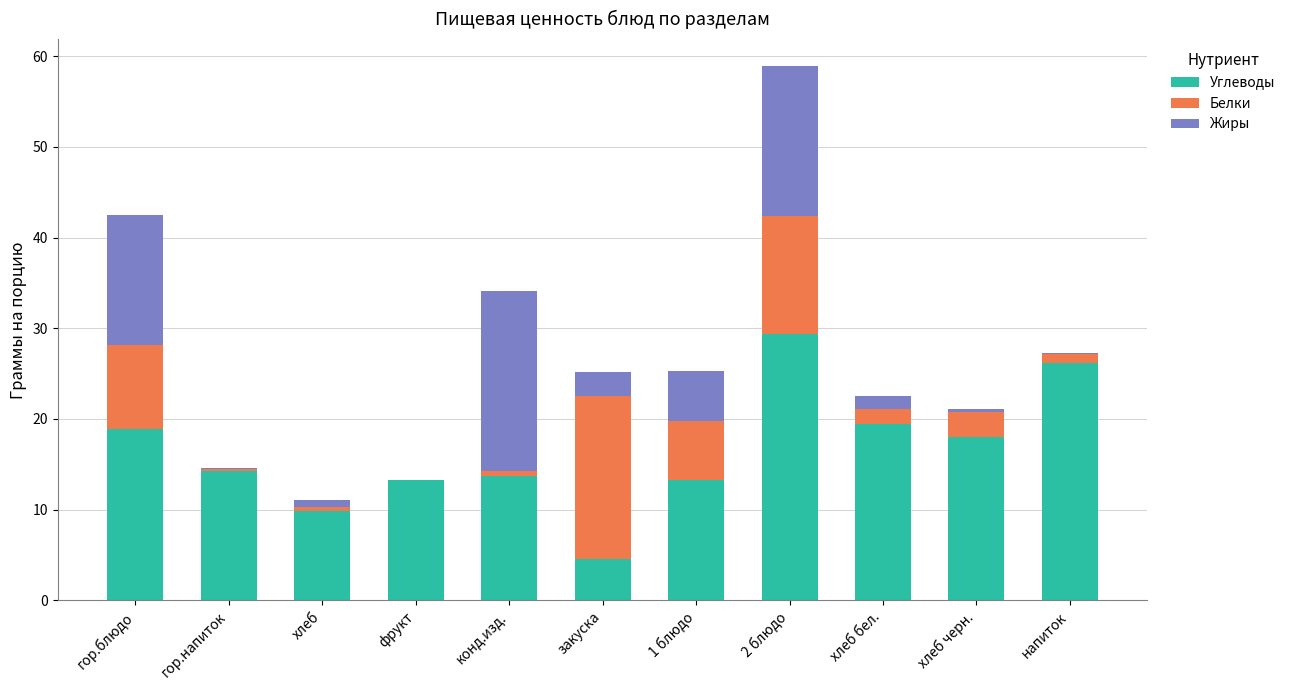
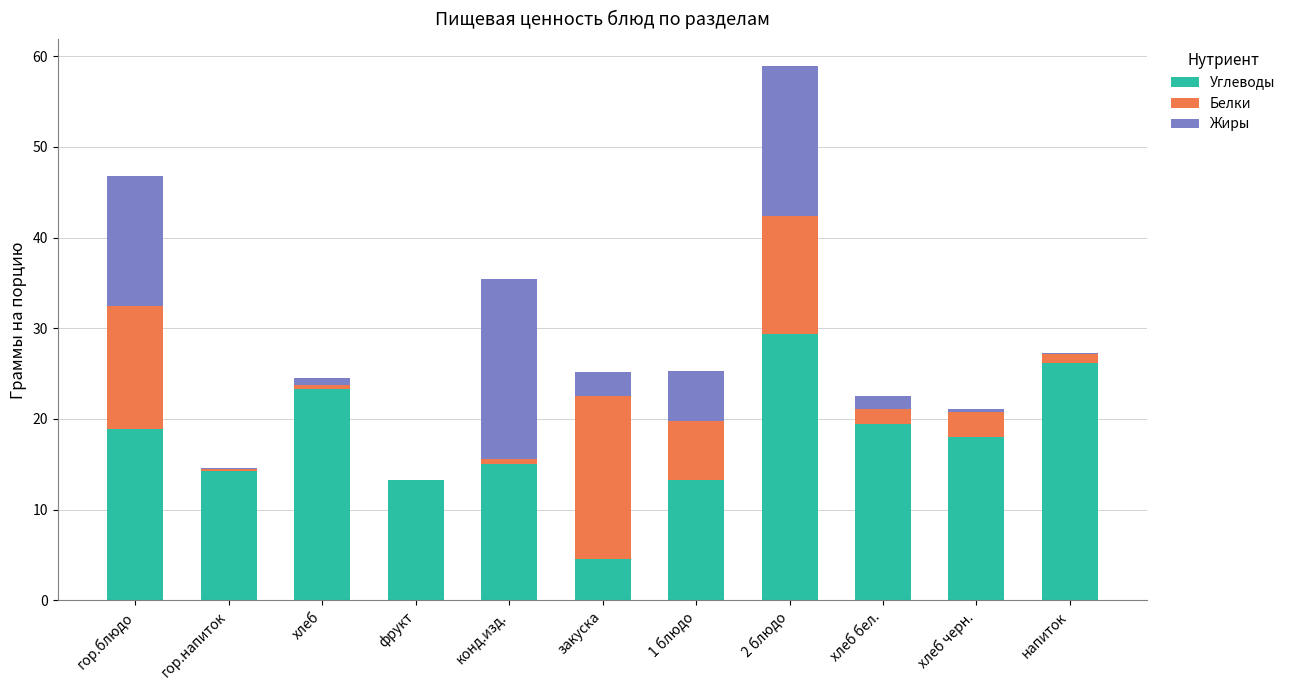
Белки, гор.блюдо: 9 -> 14
Углеводы, хлеб: 10 -> 23
Углеводы, конд.изд.: 14 -> 15
